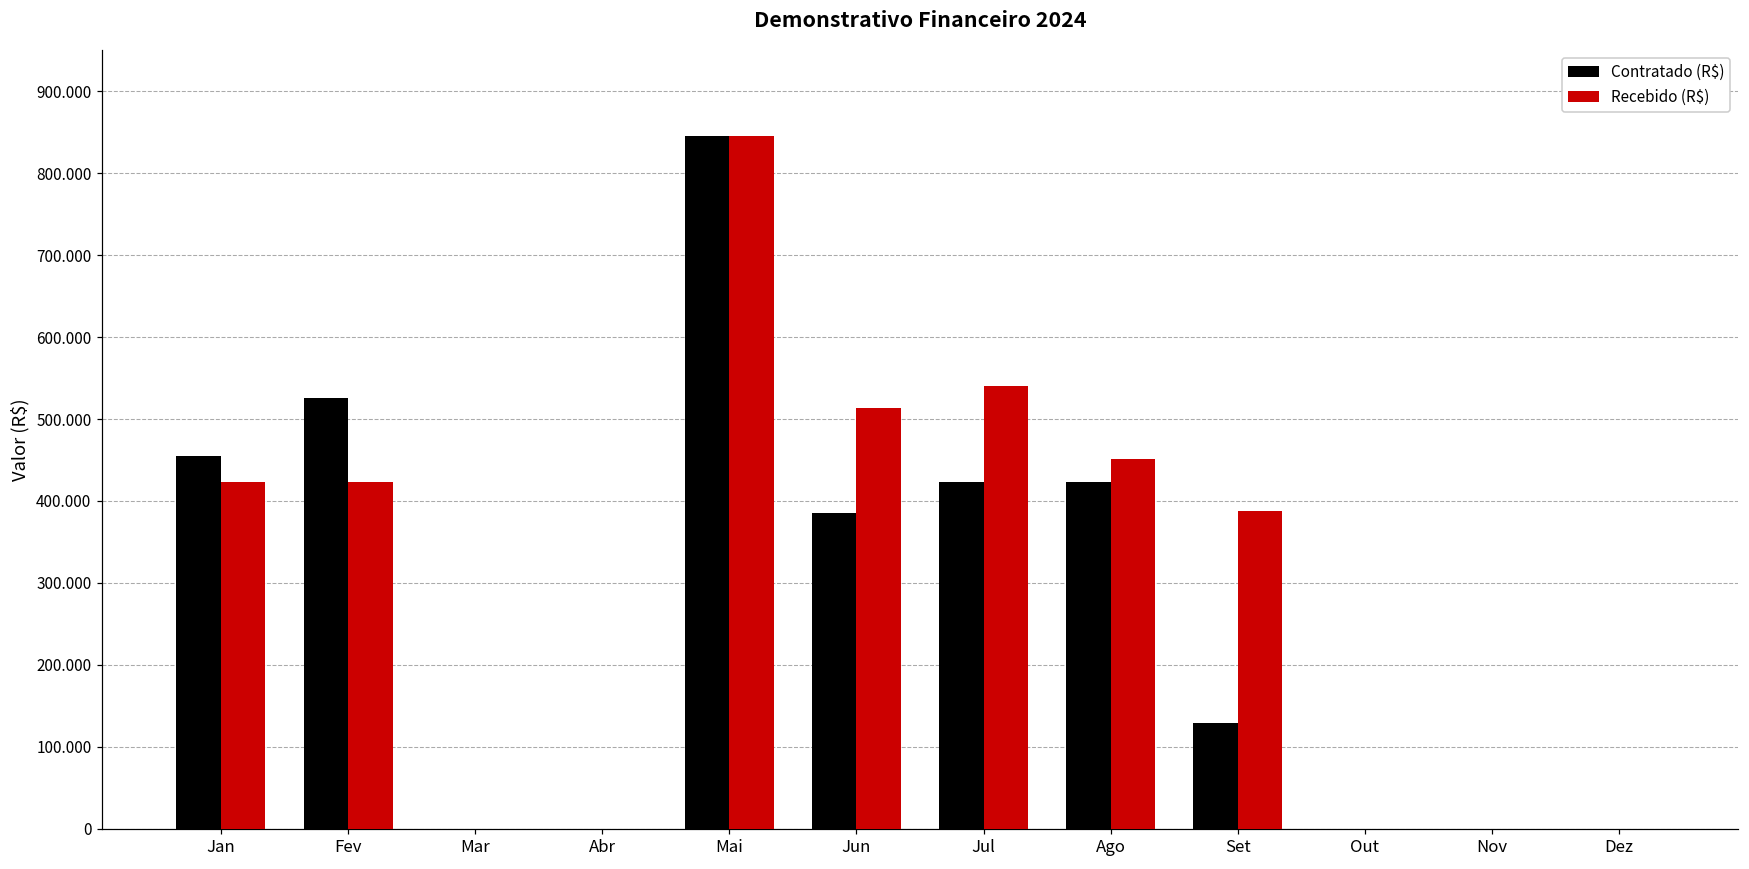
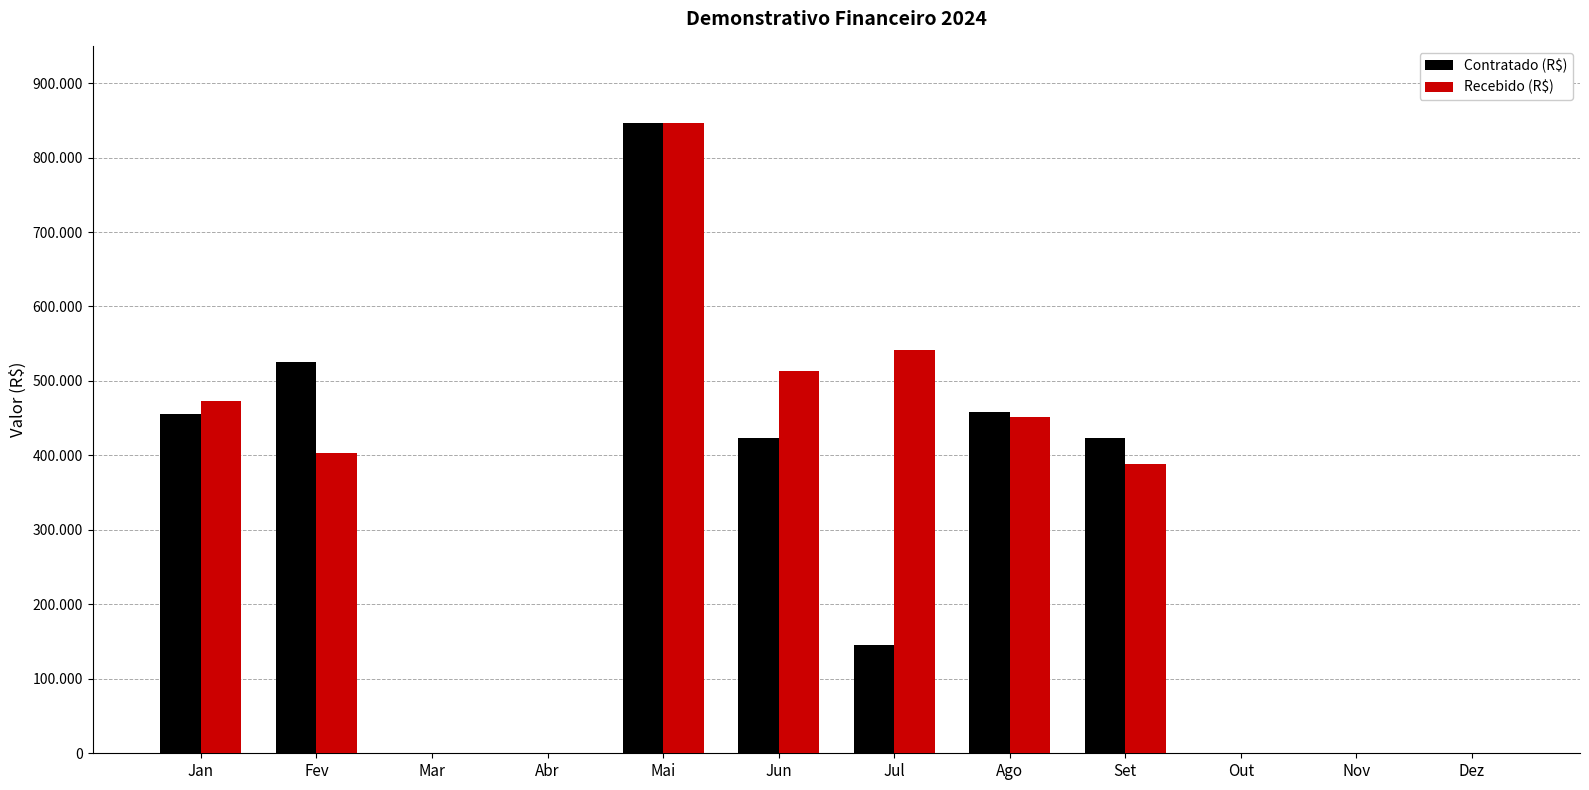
Recebido (R$), Jan: 420 -> 470
Recebido (R$), Fev: 420 -> 400
Contratado (R$), Jun: 380 -> 420
Contratado (R$), Jul: 420 -> 140
Contratado (R$), Ago: 420 -> 460
Contratado (R$), Set: 130 -> 420
